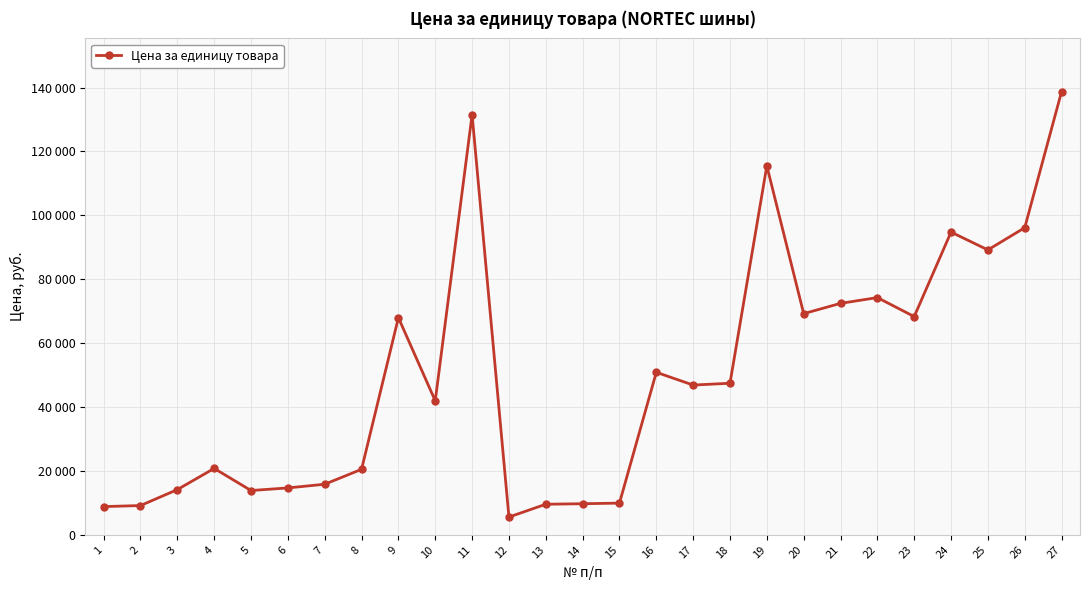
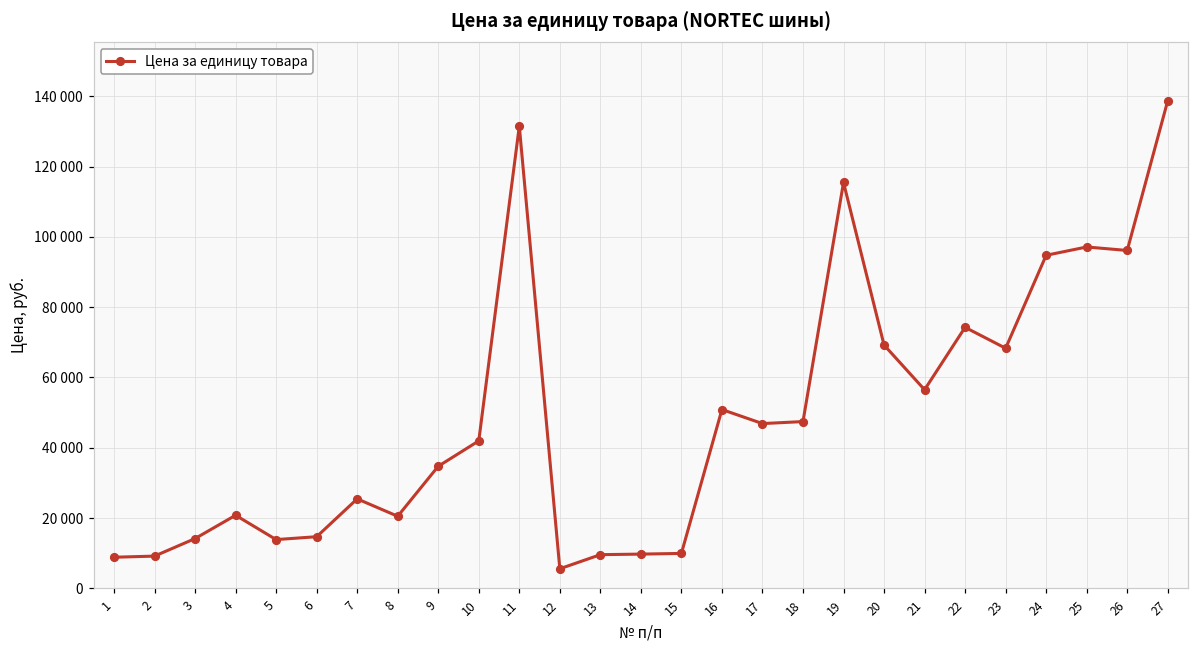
7: 16000 -> 25000
9: 68000 -> 35000
21: 72000 -> 57000
25: 89000 -> 97000
